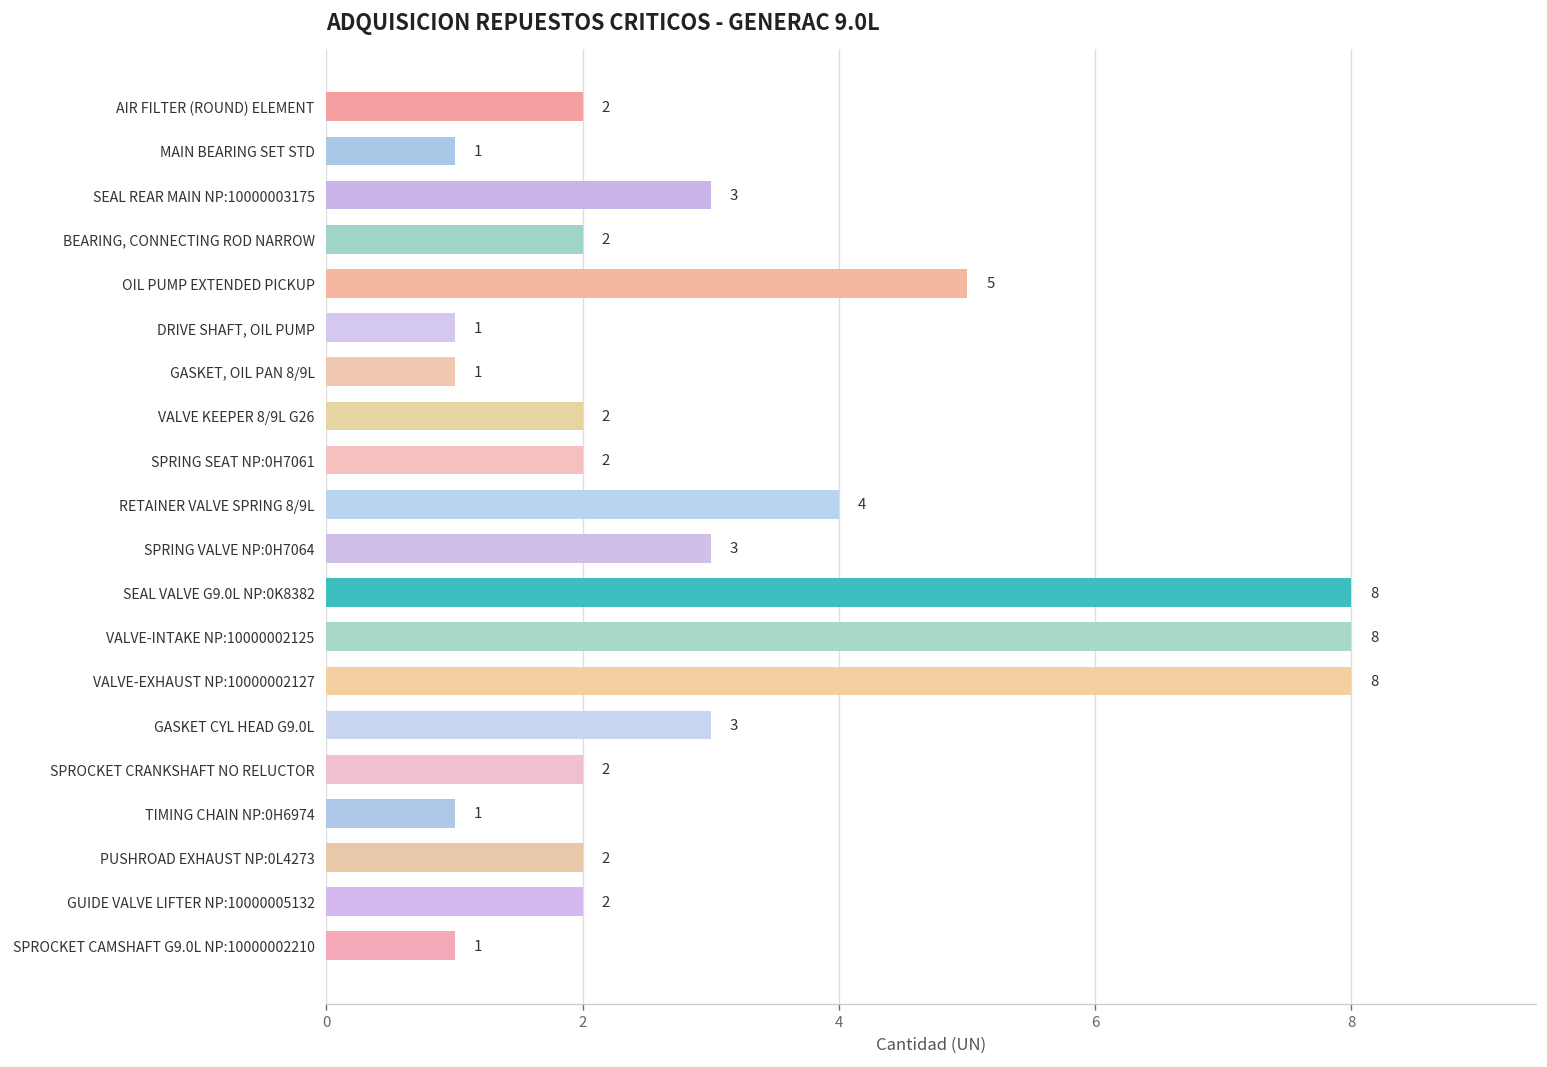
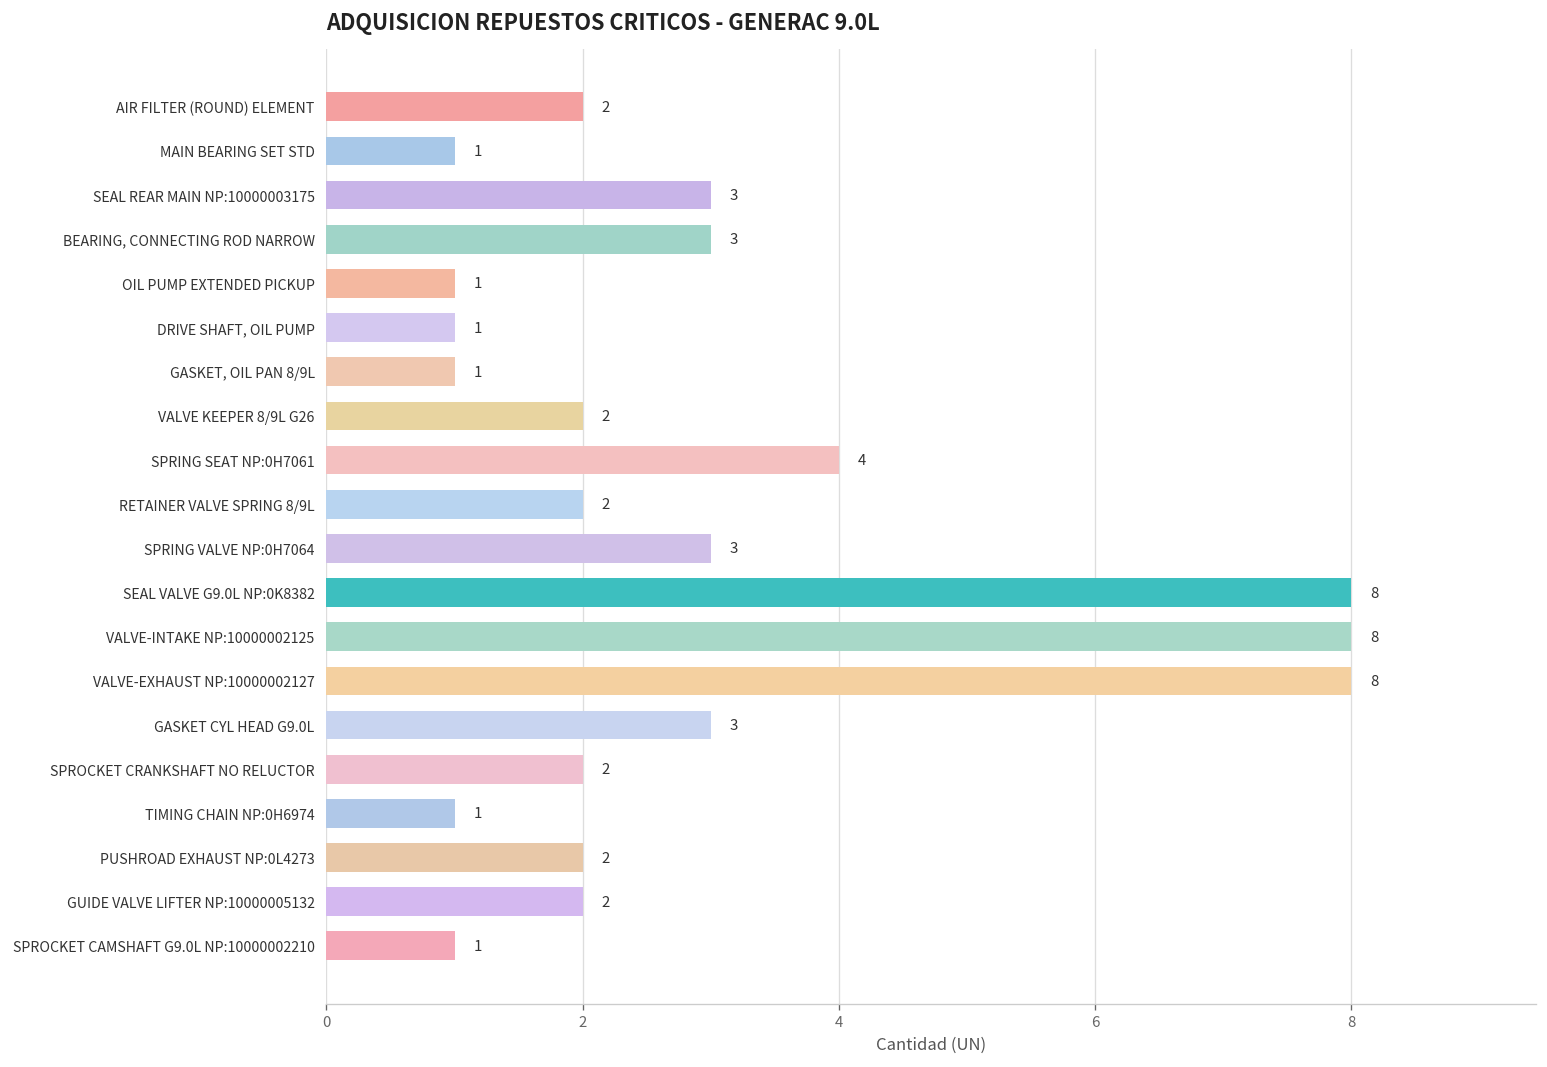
BEARING, CONNECTING ROD NARROW: 2 -> 3
OIL PUMP EXTENDED PICKUP: 5 -> 1
SPRING SEAT NP:0H7061: 2 -> 4
RETAINER VALVE SPRING 8/9L: 4 -> 2
